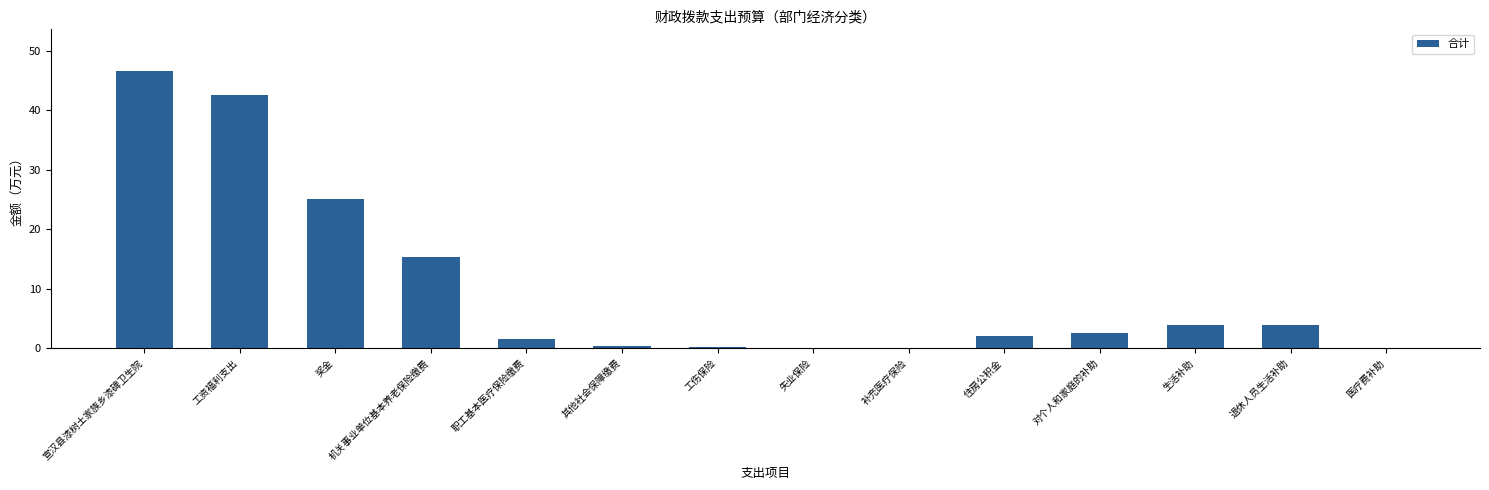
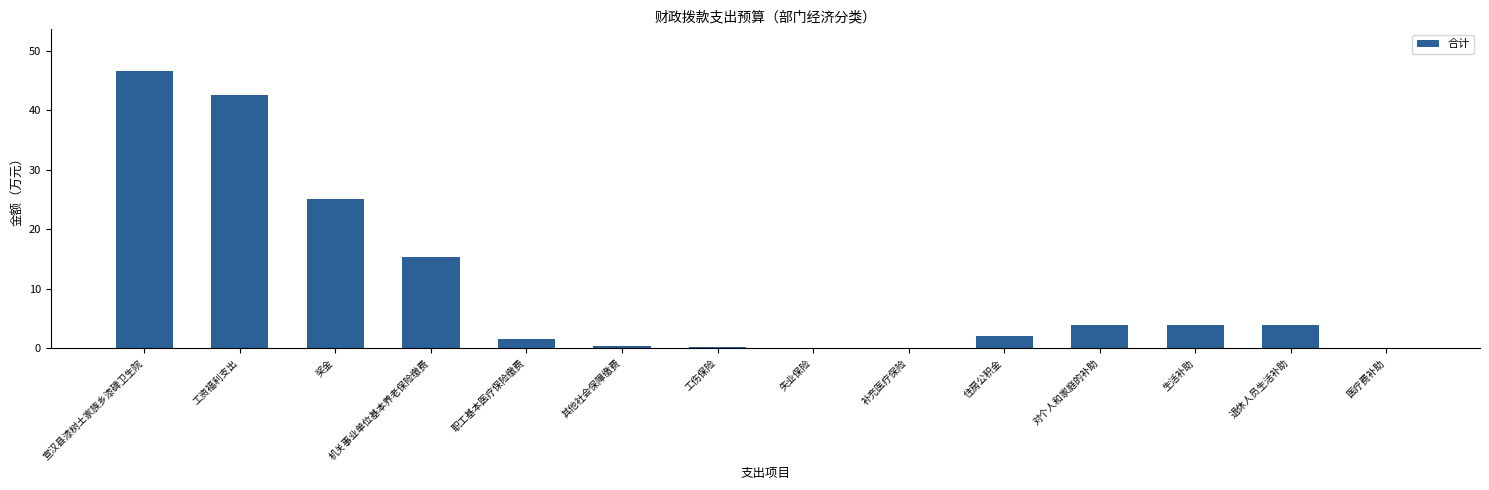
对个人和家庭的补助: 2 -> 4
